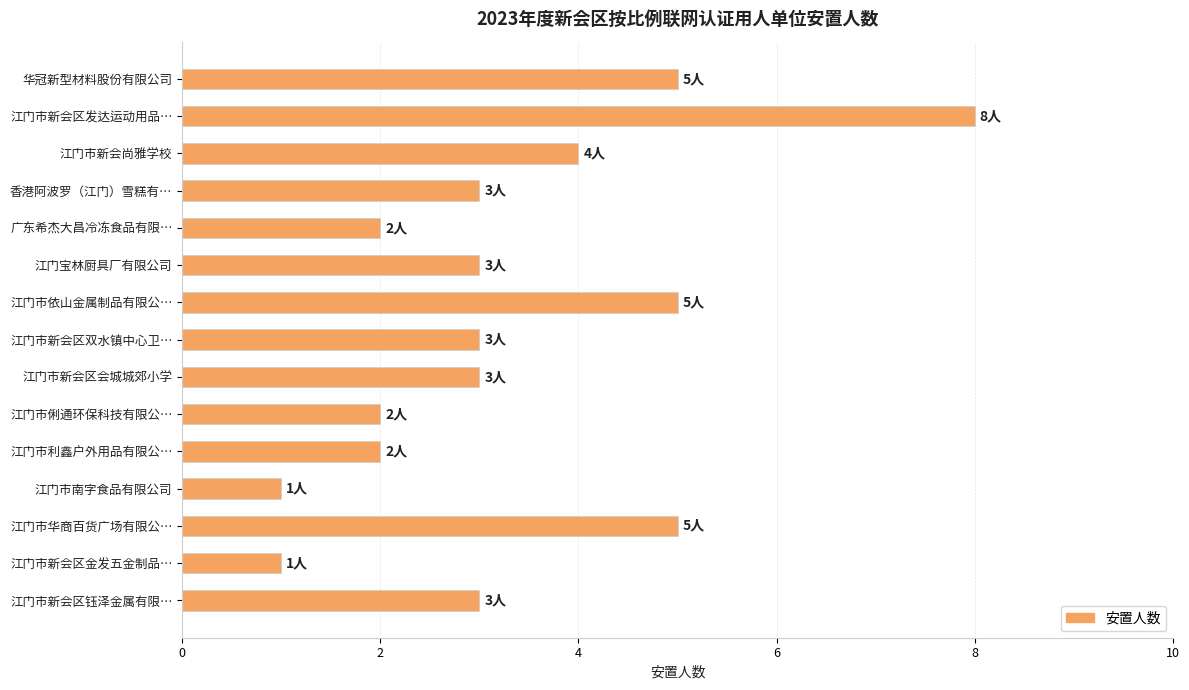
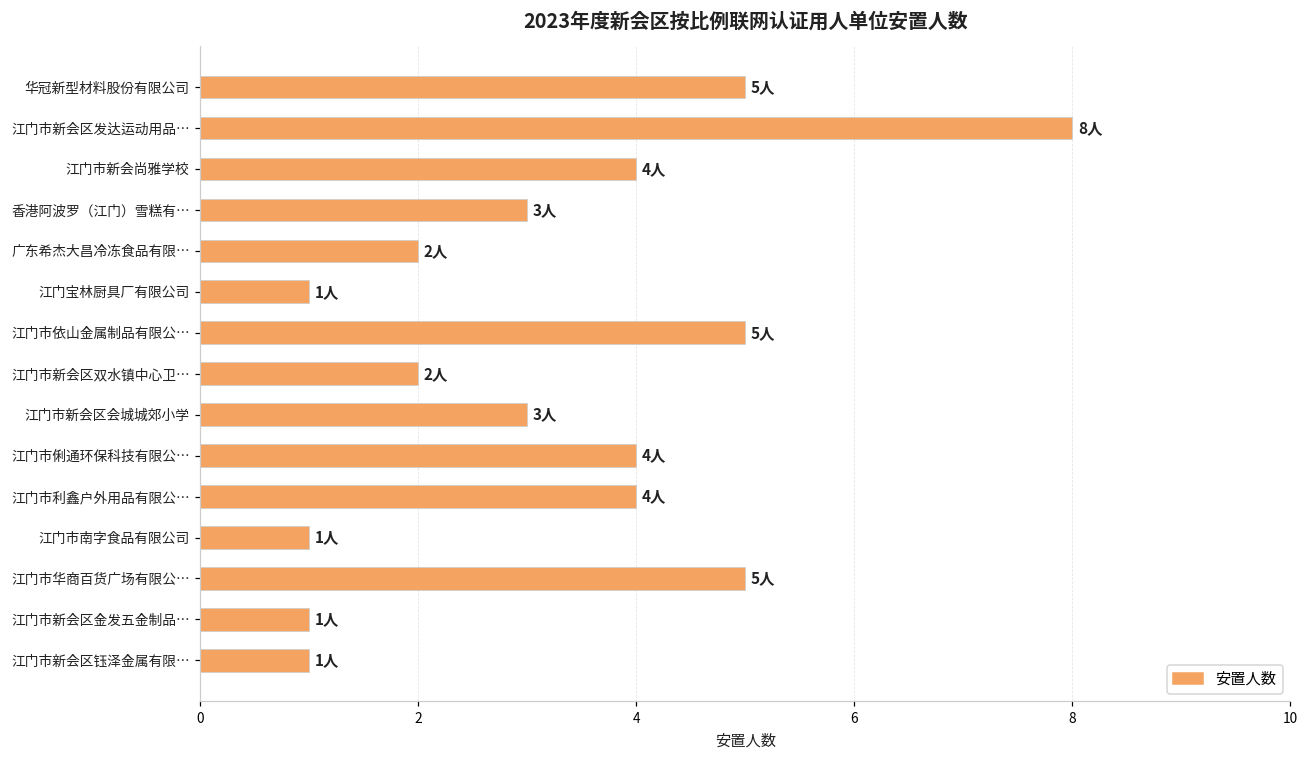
江门宝林厨具厂有限公司: 3人 -> 1人
江门市新会区双水镇中心卫…: 3人 -> 2人
江门市俐通环保科技有限公…: 2人 -> 4人
江门市利鑫户外用品有限公…: 2人 -> 4人
江门市新会区钰泽金属有限…: 3人 -> 1人
